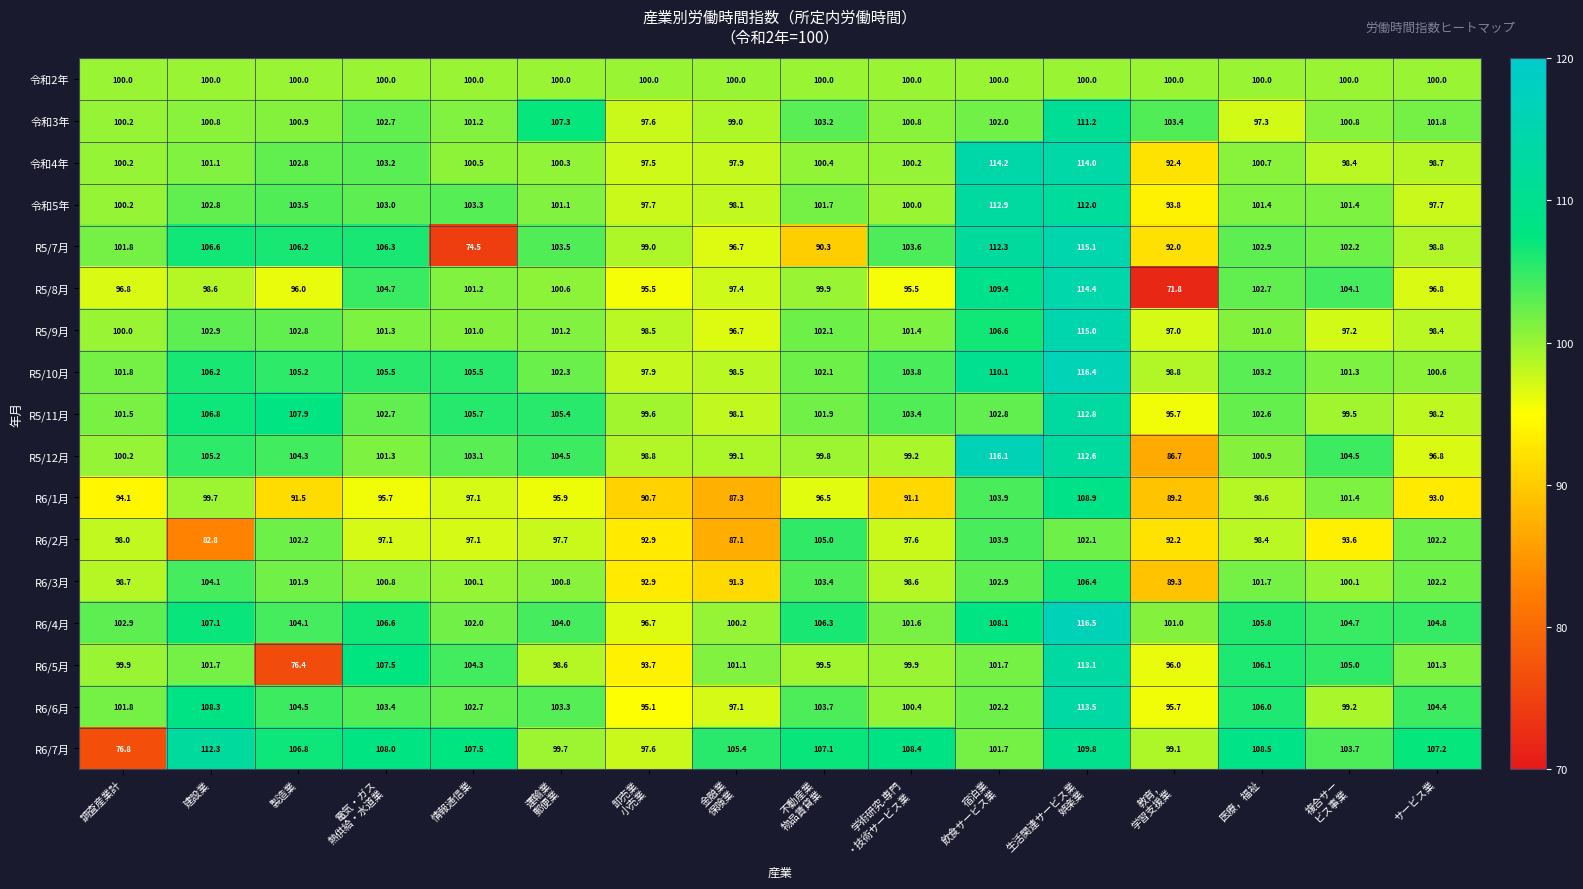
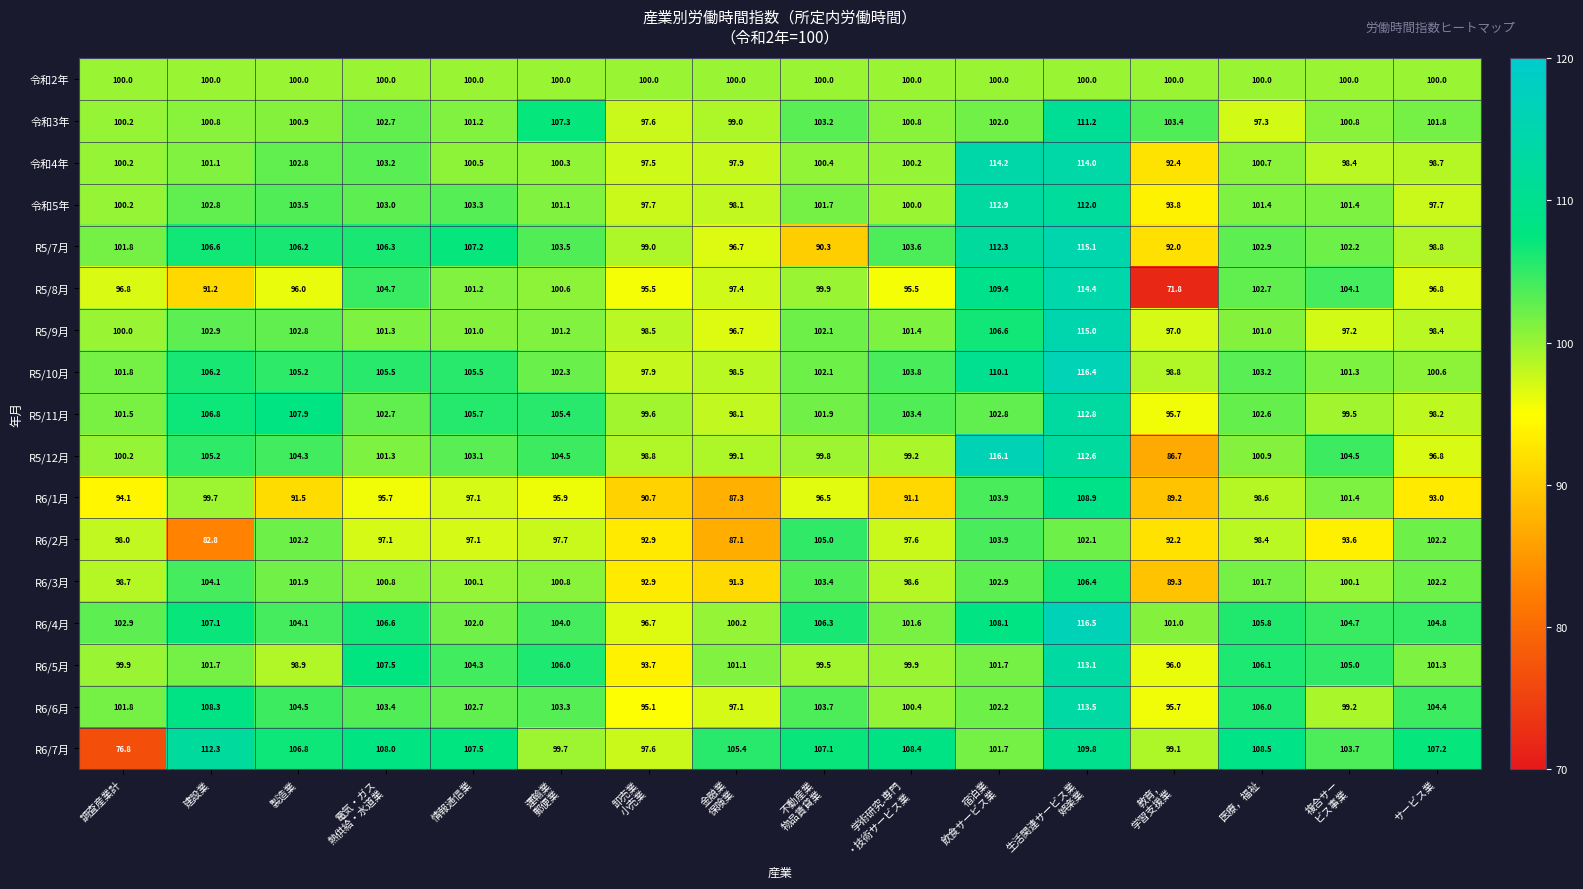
R5/7月, 情報通信業: 74.5 -> 107.2
R5/8月, 建設業: 98.6 -> 91.2
R6/5月, 製造業: 76.4 -> 98.9
R6/5月, 運輸業 郵便業: 98.6 -> 106.0
